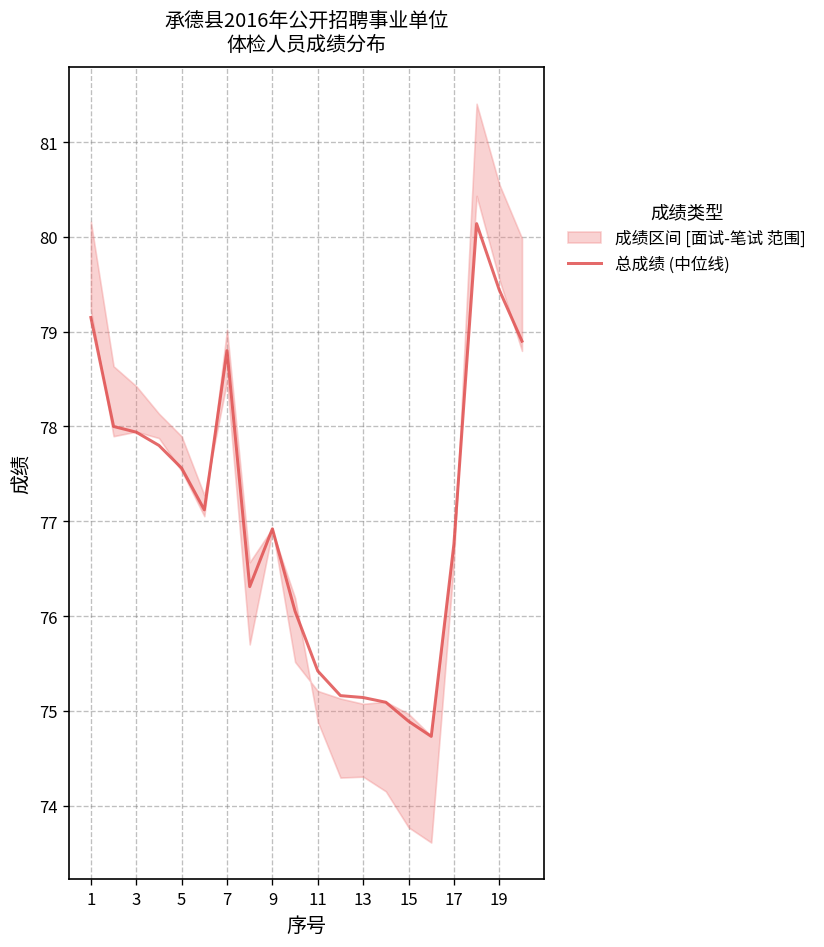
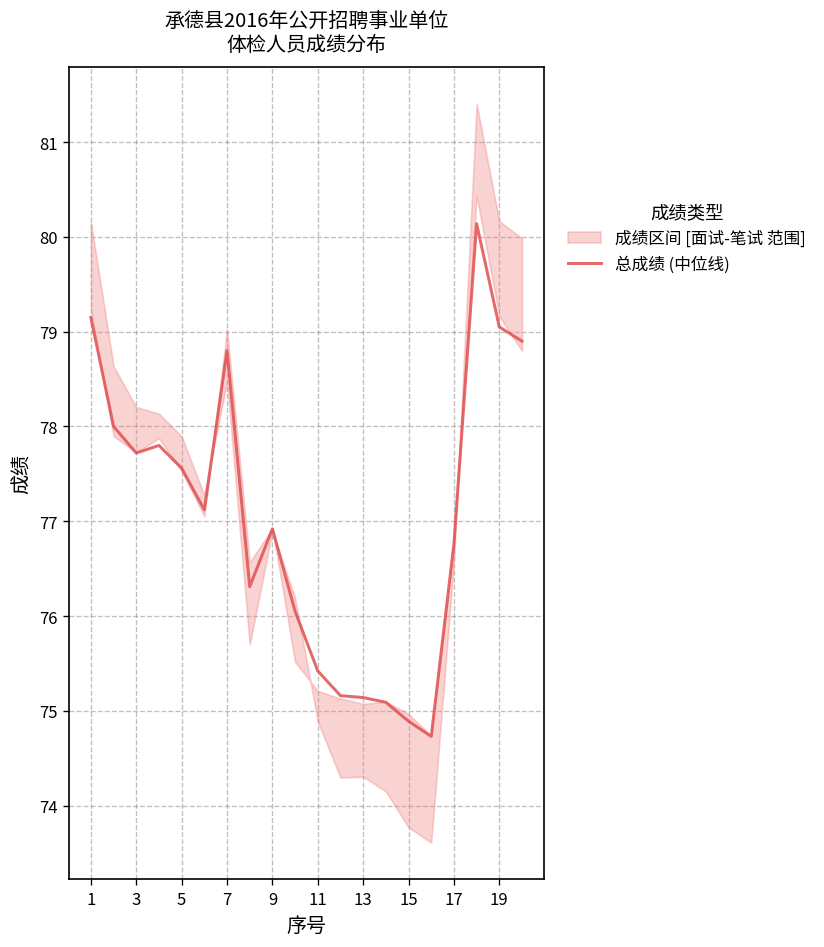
总成绩 (中位线), 3: 77.9 -> 77.7
总成绩 (中位线), 19: 79.4 -> 79.1
